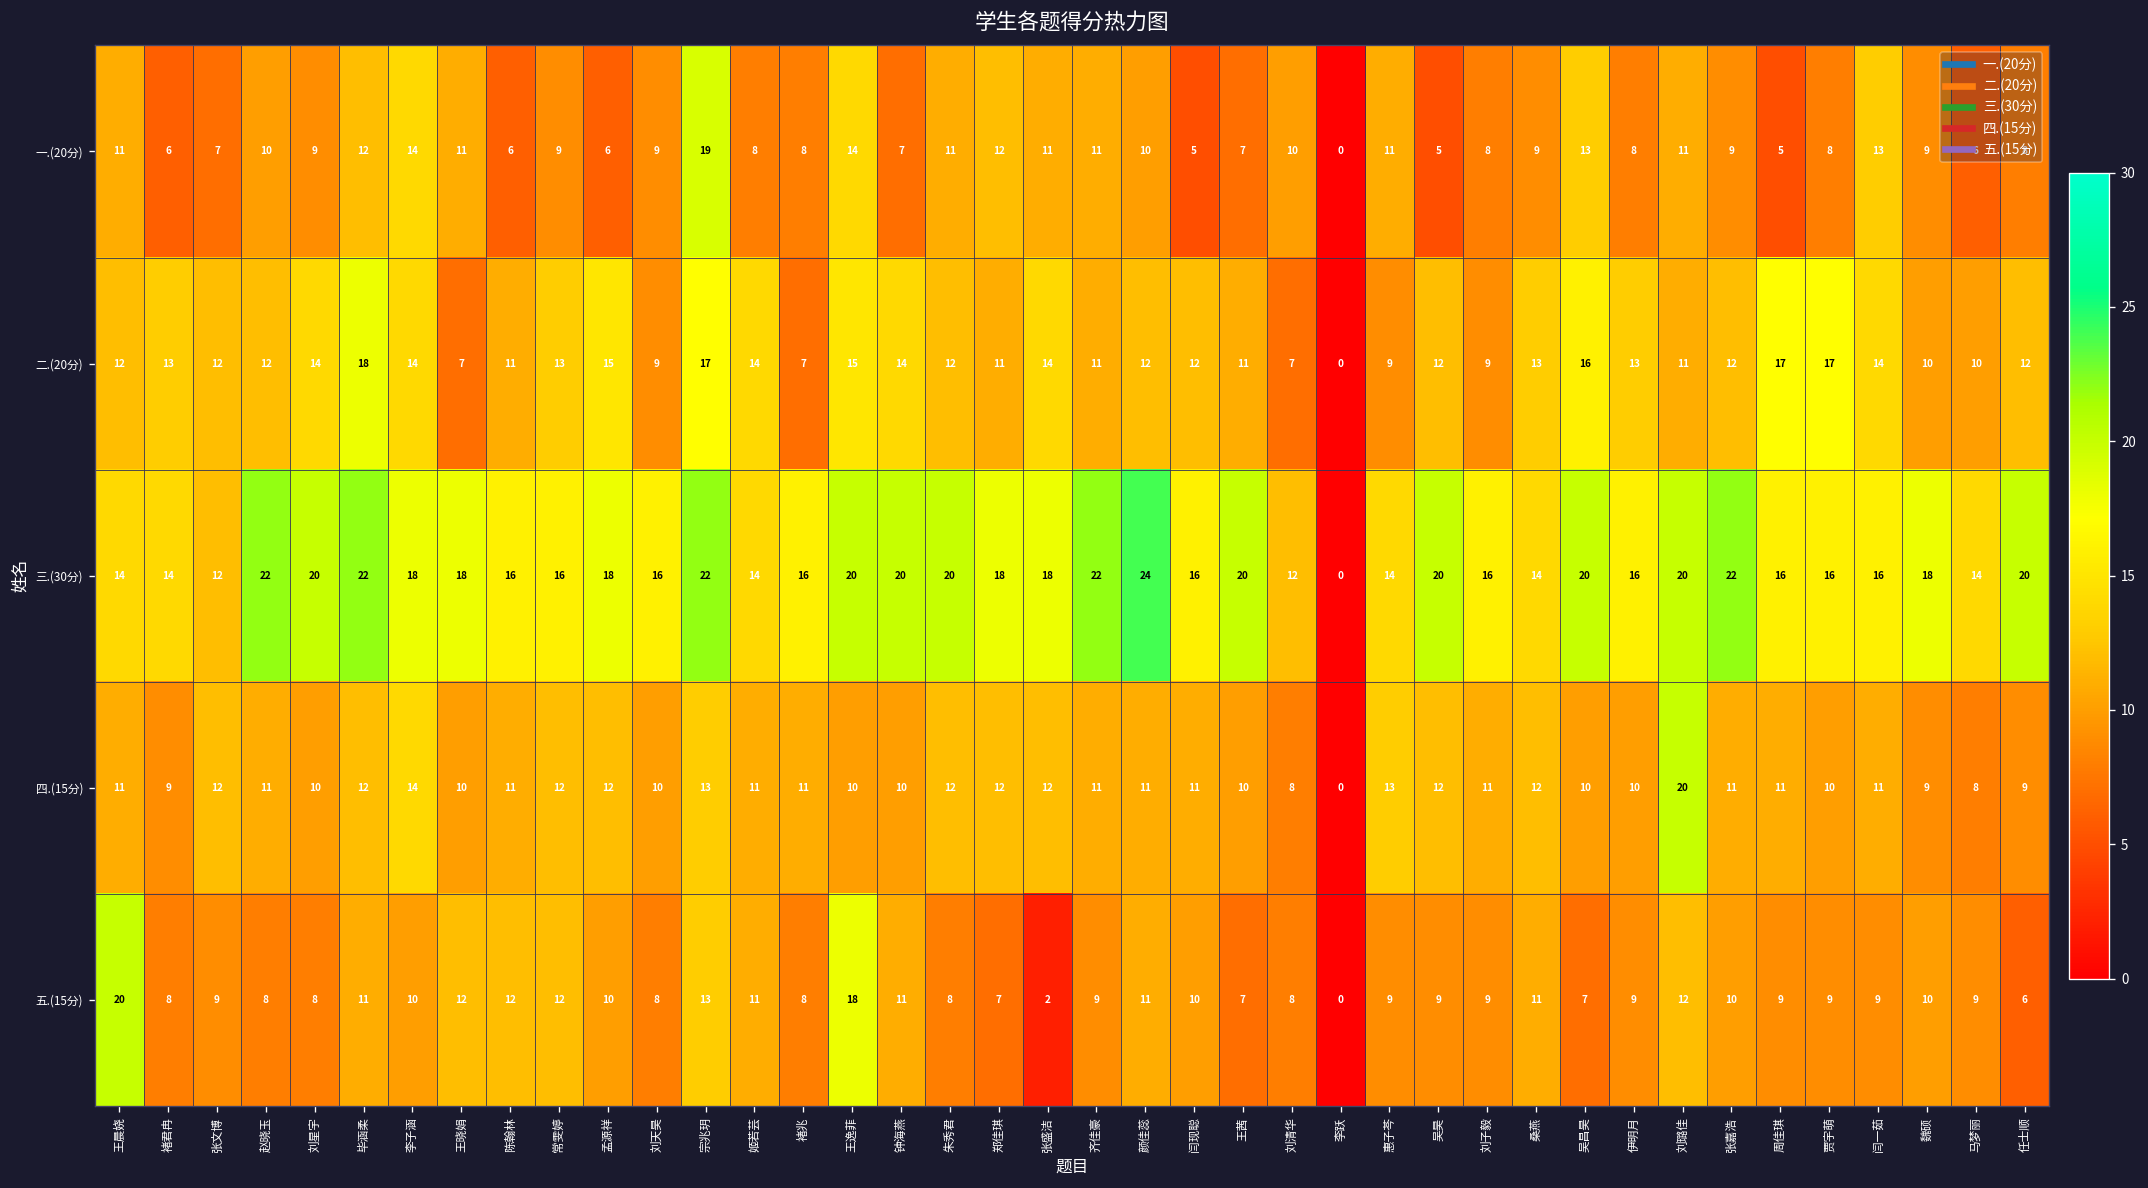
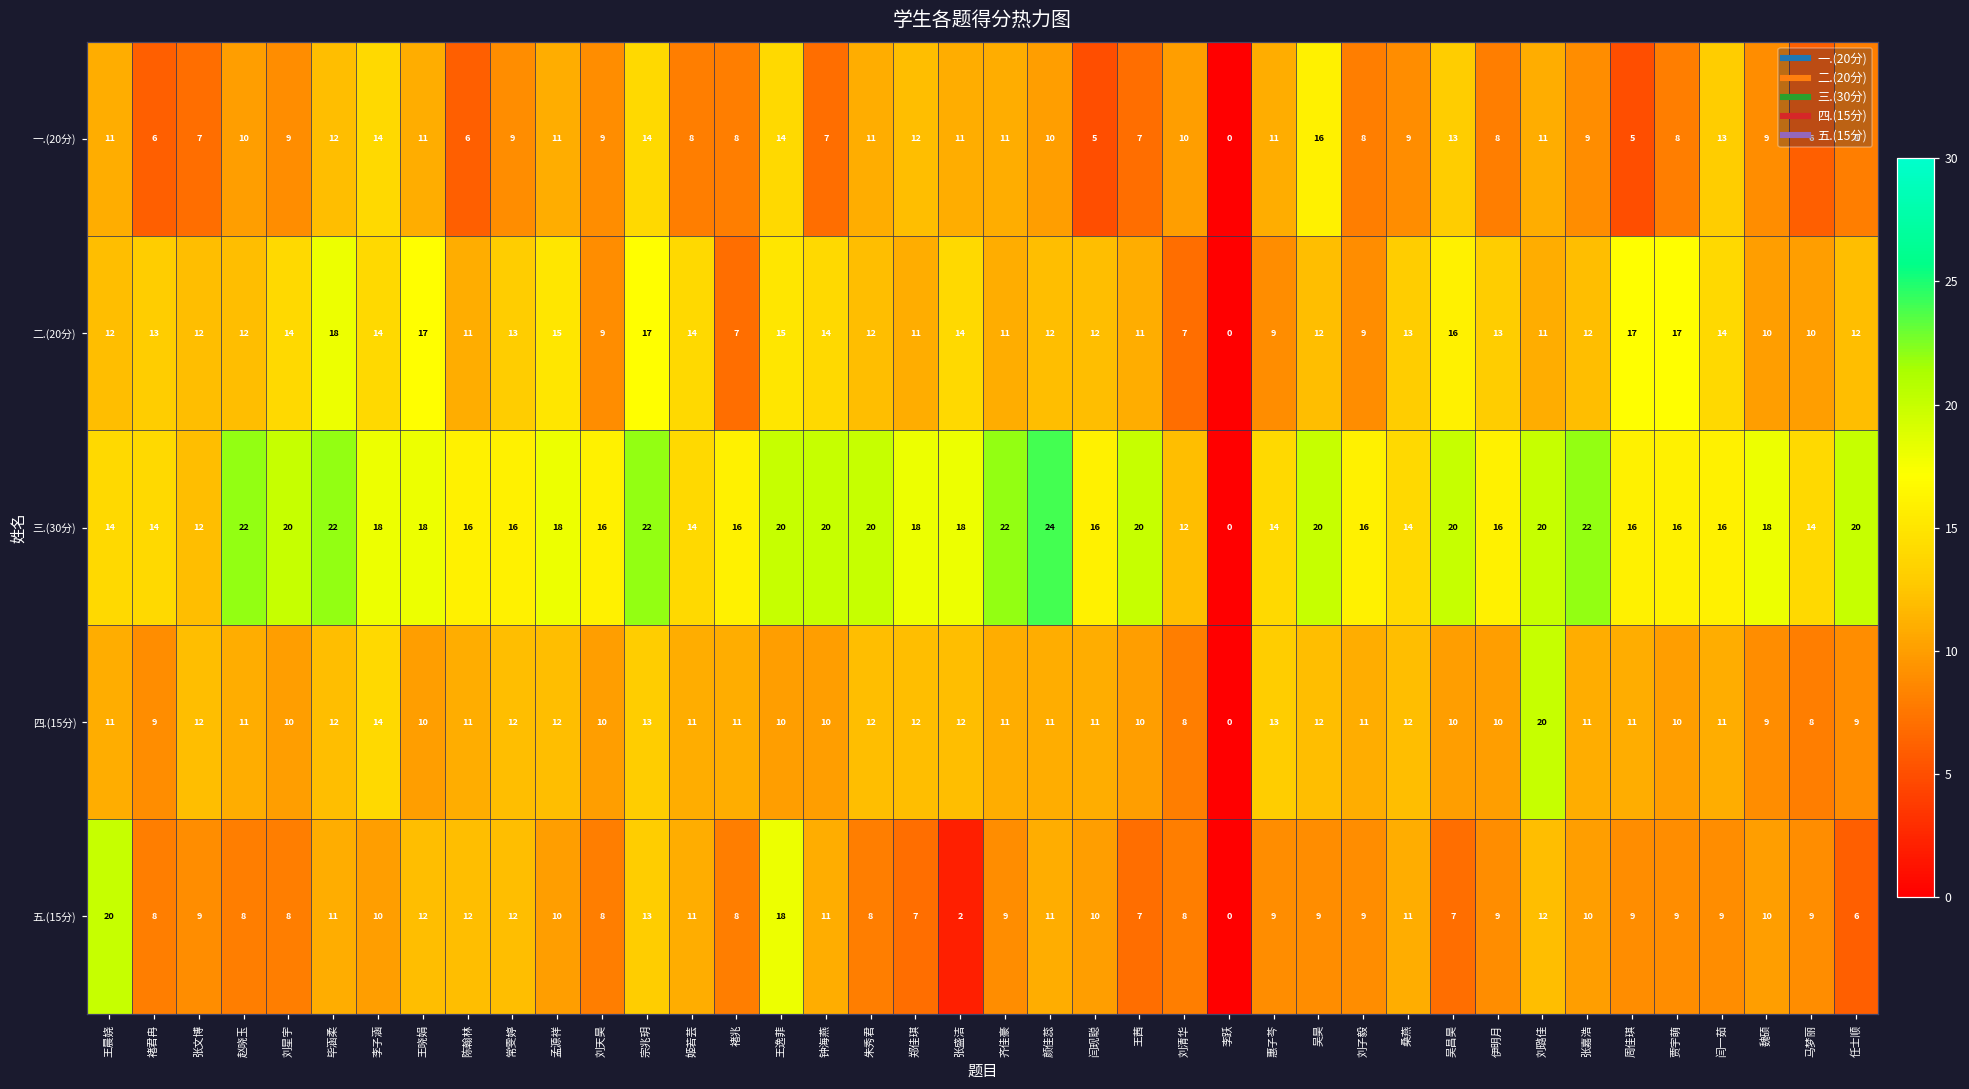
一.(20分), 孟源祥: 6 -> 11
一.(20分), 宗兆玥: 19 -> 14
一.(20分), 吴昊: 5 -> 16
二.(20分), 王晓娟: 7 -> 17
